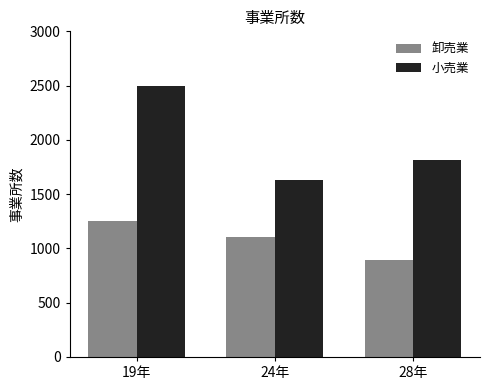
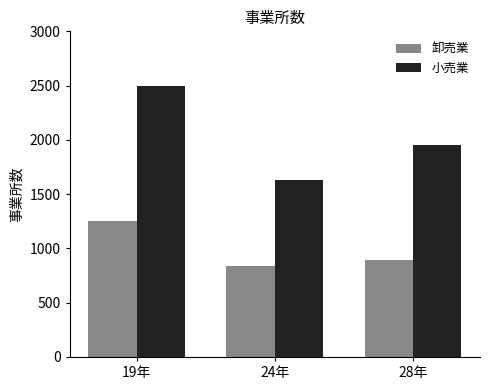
卸売業, 24年: 1100 -> 840
小売業, 28年: 1820 -> 1950
